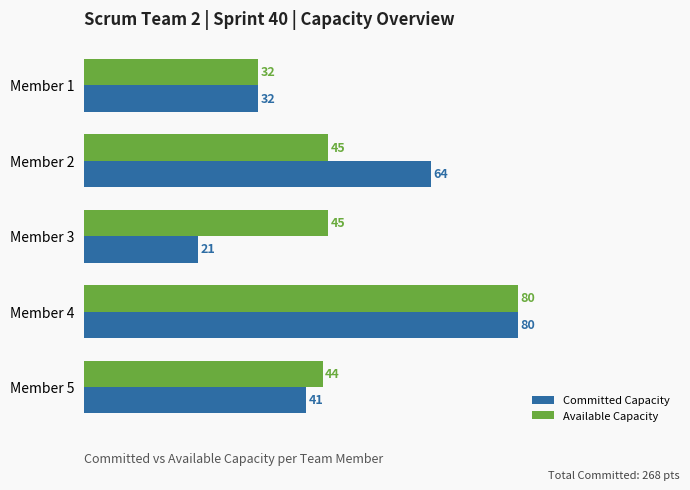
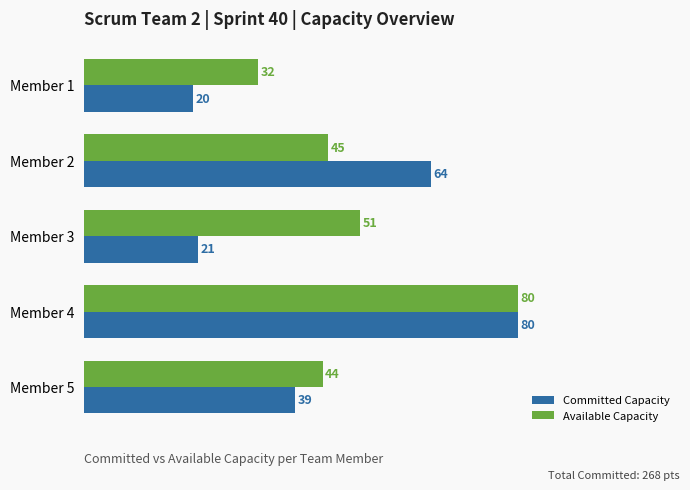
Committed Capacity, Member 1: 32 -> 20
Available Capacity, Member 3: 45 -> 51
Committed Capacity, Member 5: 41 -> 39
